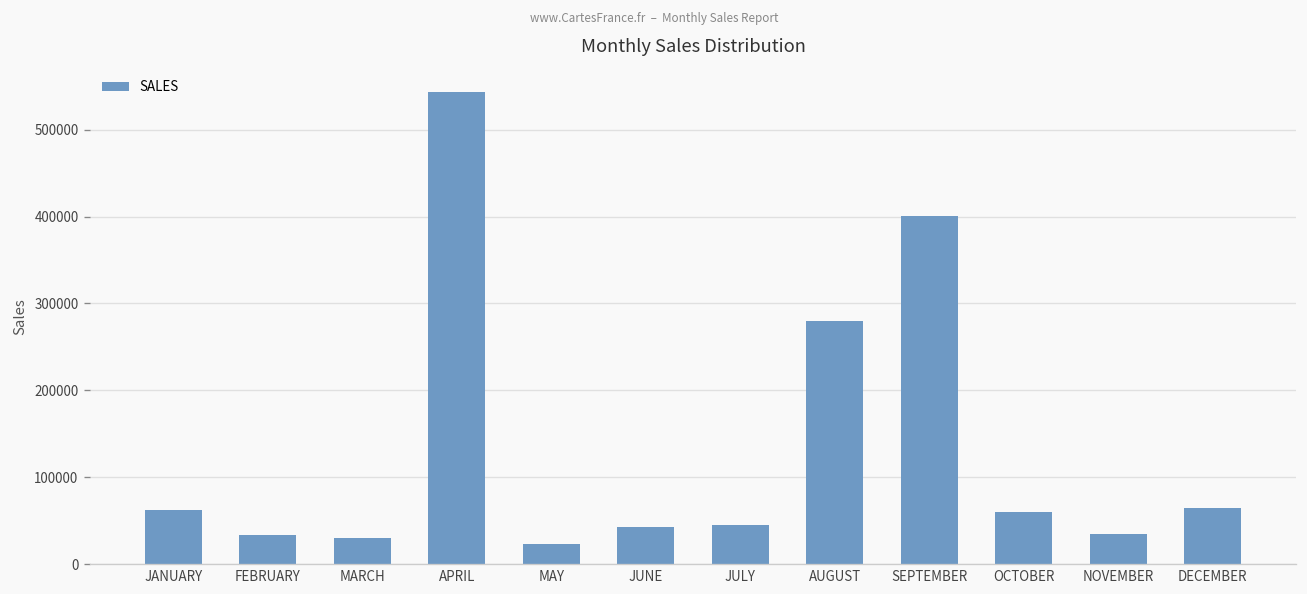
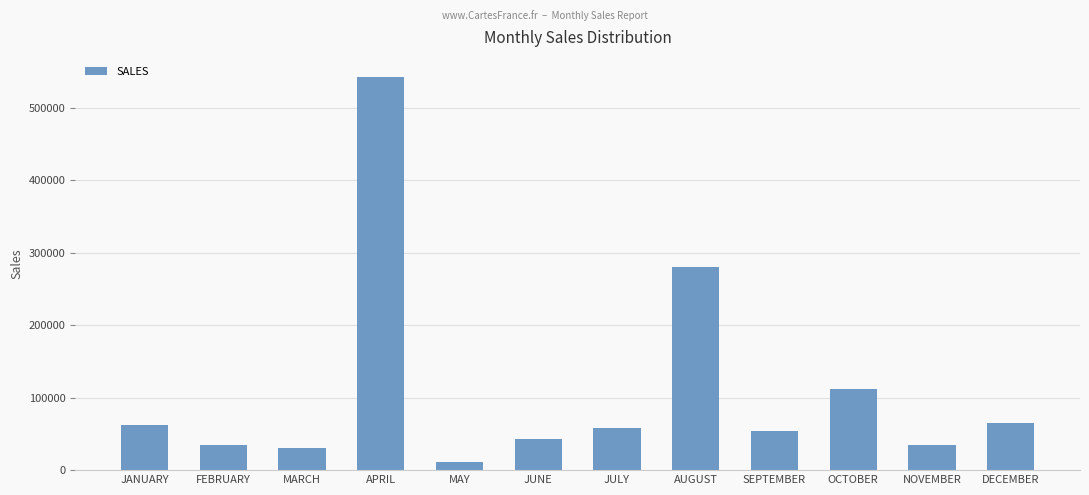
MAY: 20000 -> 10000
JULY: 50000 -> 60000
SEPTEMBER: 400000 -> 50000
OCTOBER: 60000 -> 110000
